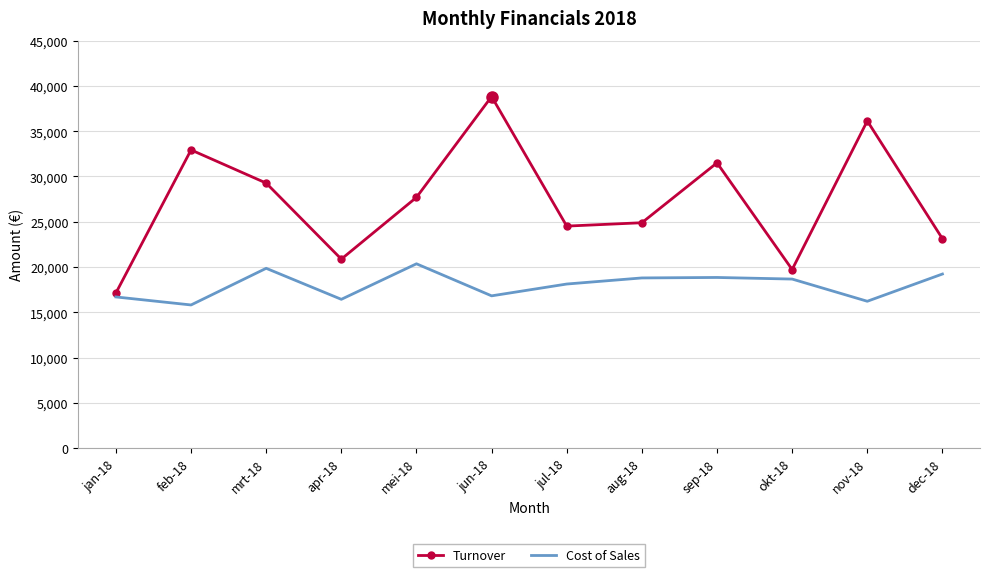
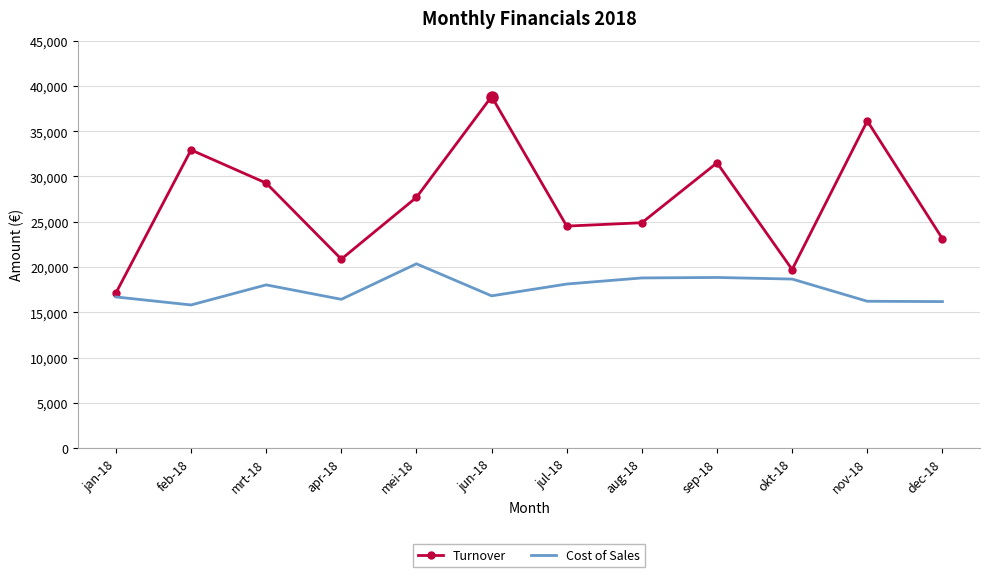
Cost of Sales, mrt-18: 20,000 -> 18,000
Cost of Sales, dec-18: 19,000 -> 16,000
